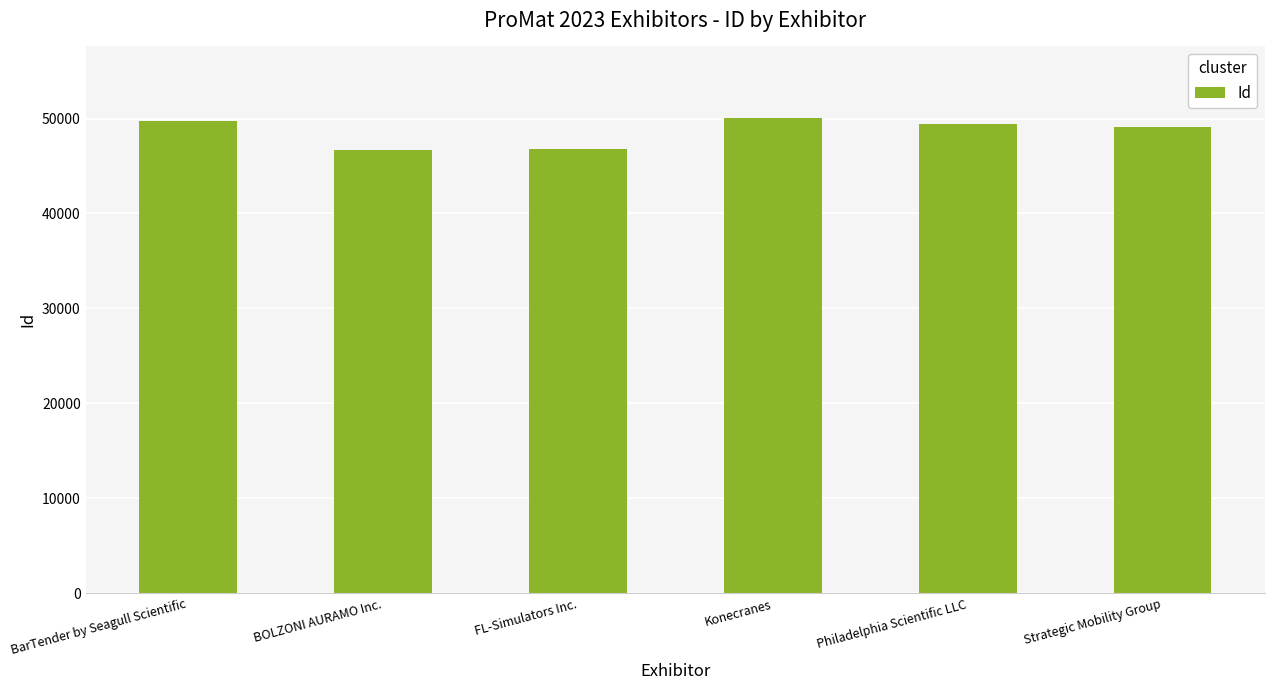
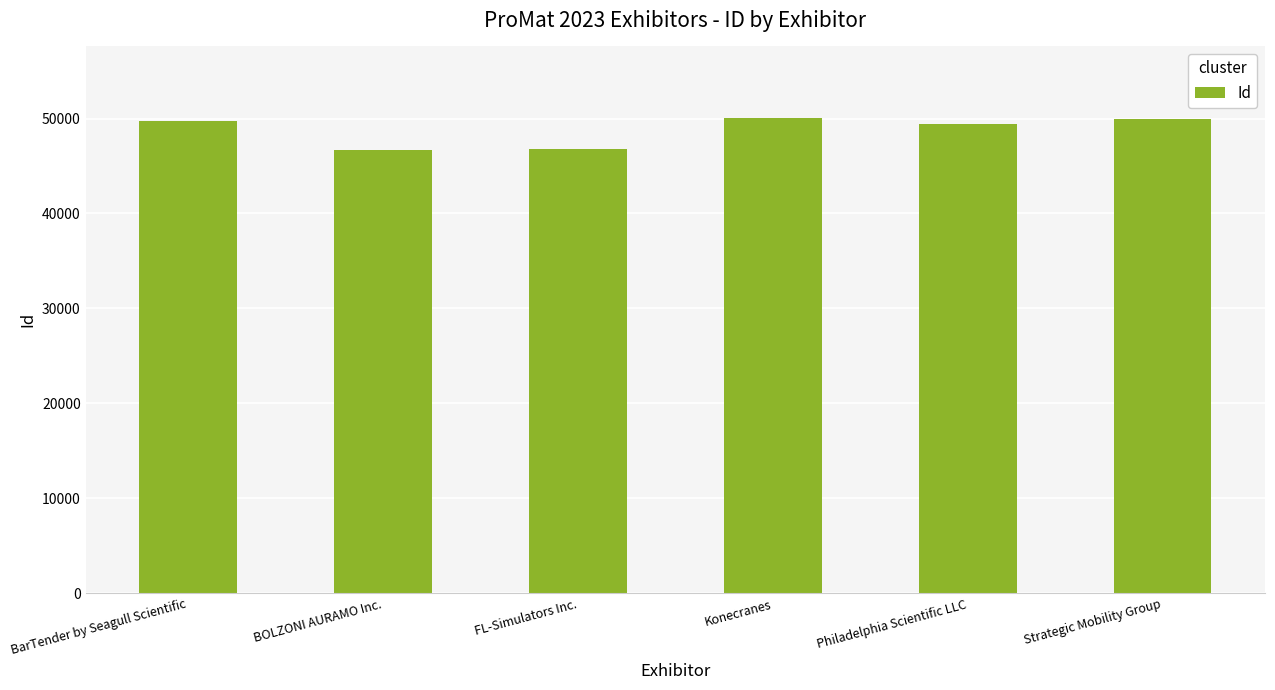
Strategic Mobility Group: 49000 -> 50000
